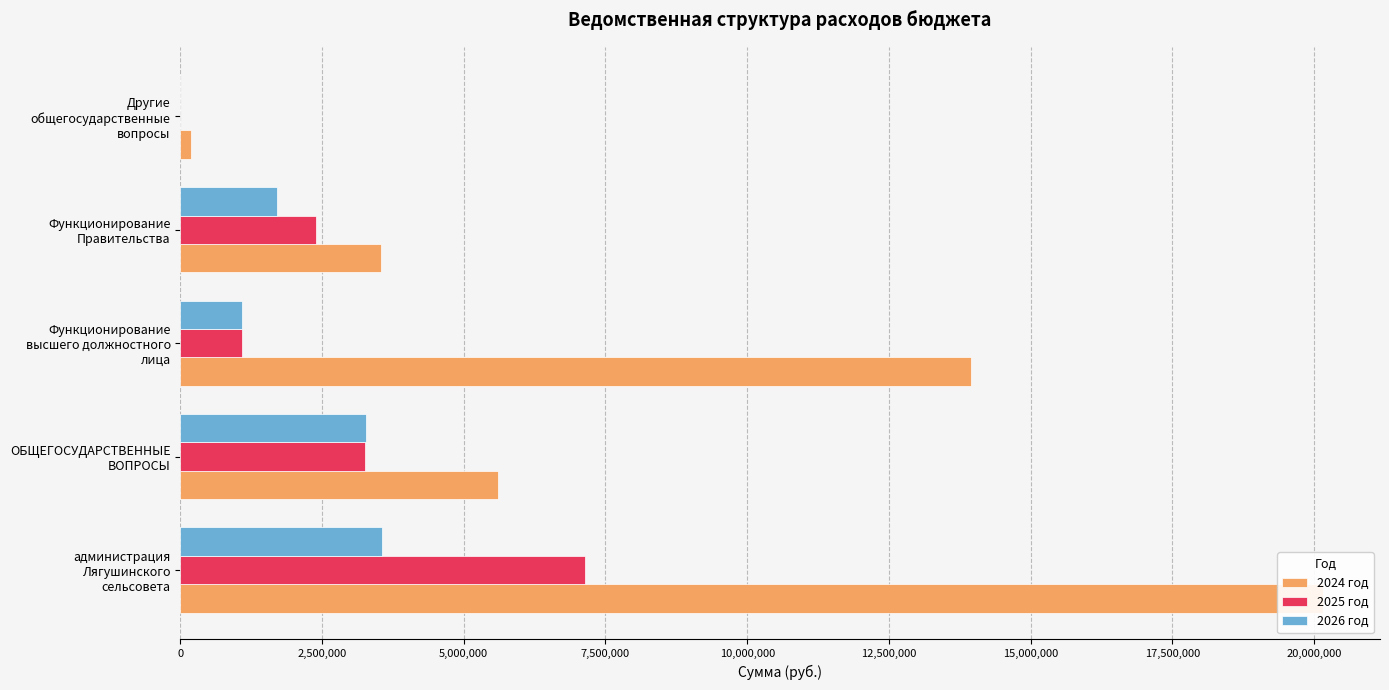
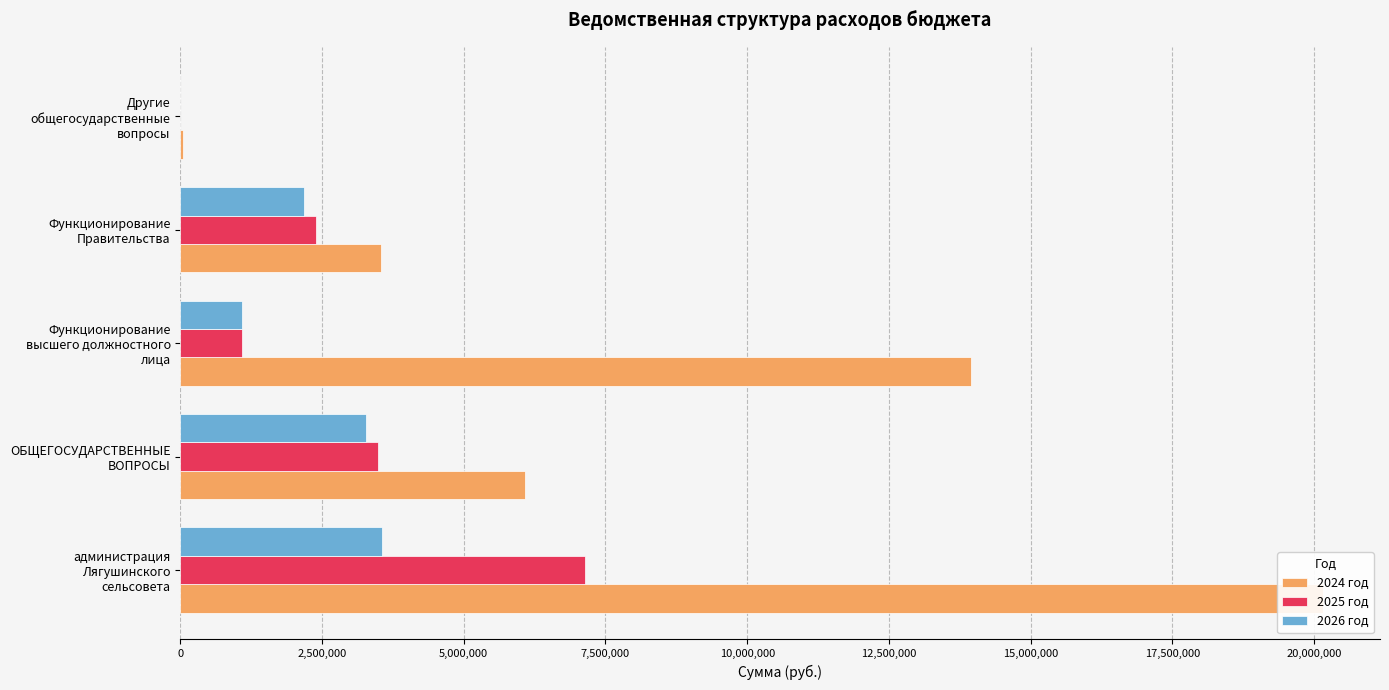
2024 год, Другие общегосударственные вопросы: 200,000 -> 0
2026 год, Функционирование Правительства: 1,700,000 -> 2,200,000
2025 год, ОБЩЕГОСУДАРСТВЕННЫЕ ВОПРОСЫ: 3,300,000 -> 3,500,000
2024 год, ОБЩЕГОСУДАРСТВЕННЫЕ ВОПРОСЫ: 5,600,000 -> 6,100,000
